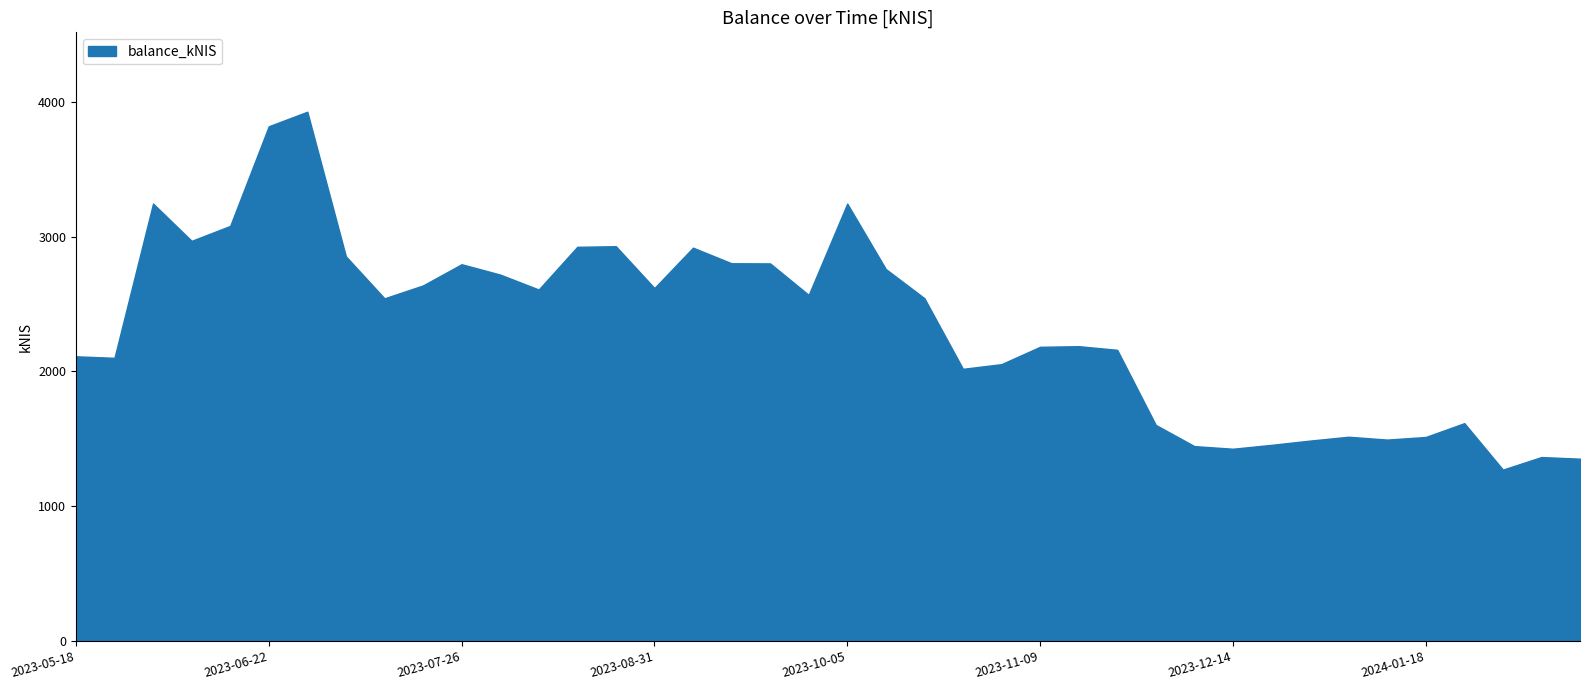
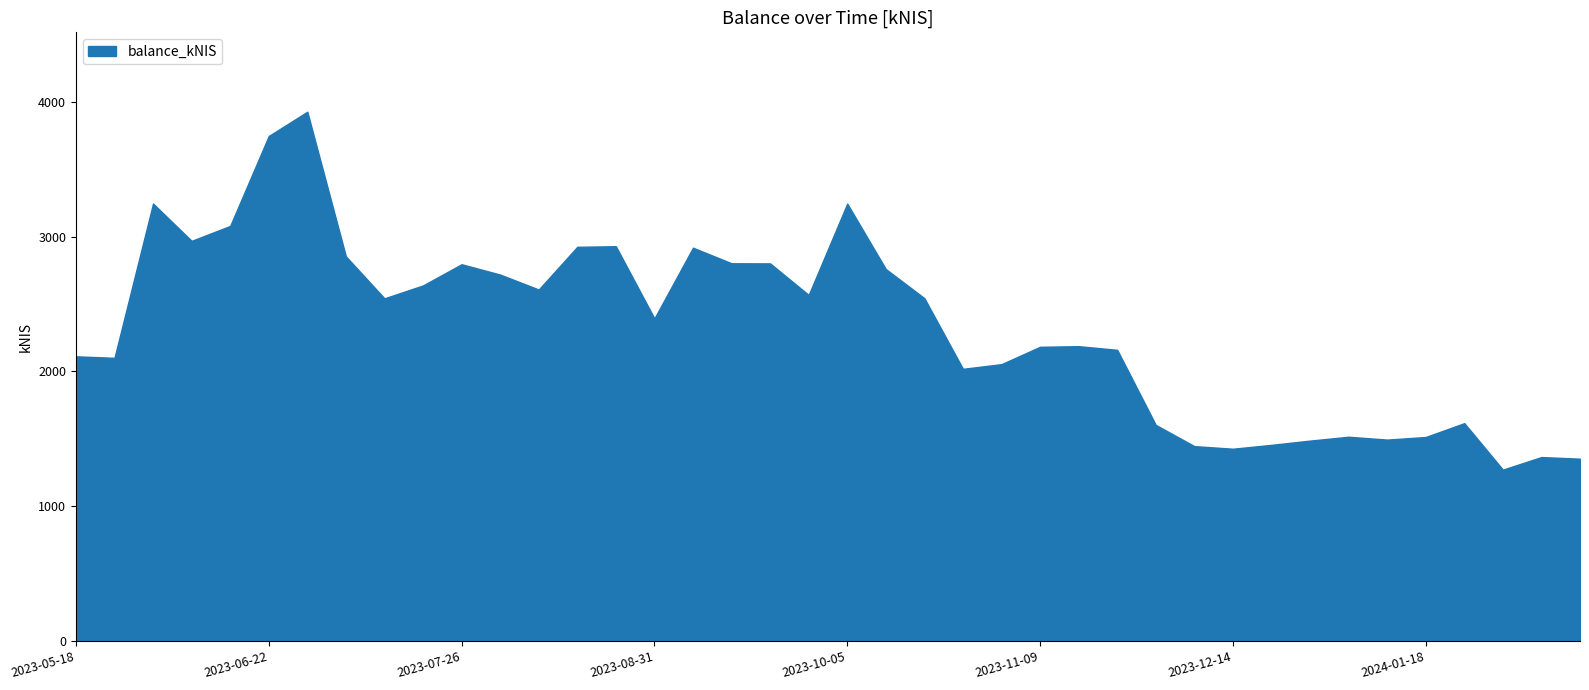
2023-06-22: 3820 -> 3750
2023-08-31: 2620 -> 2390
